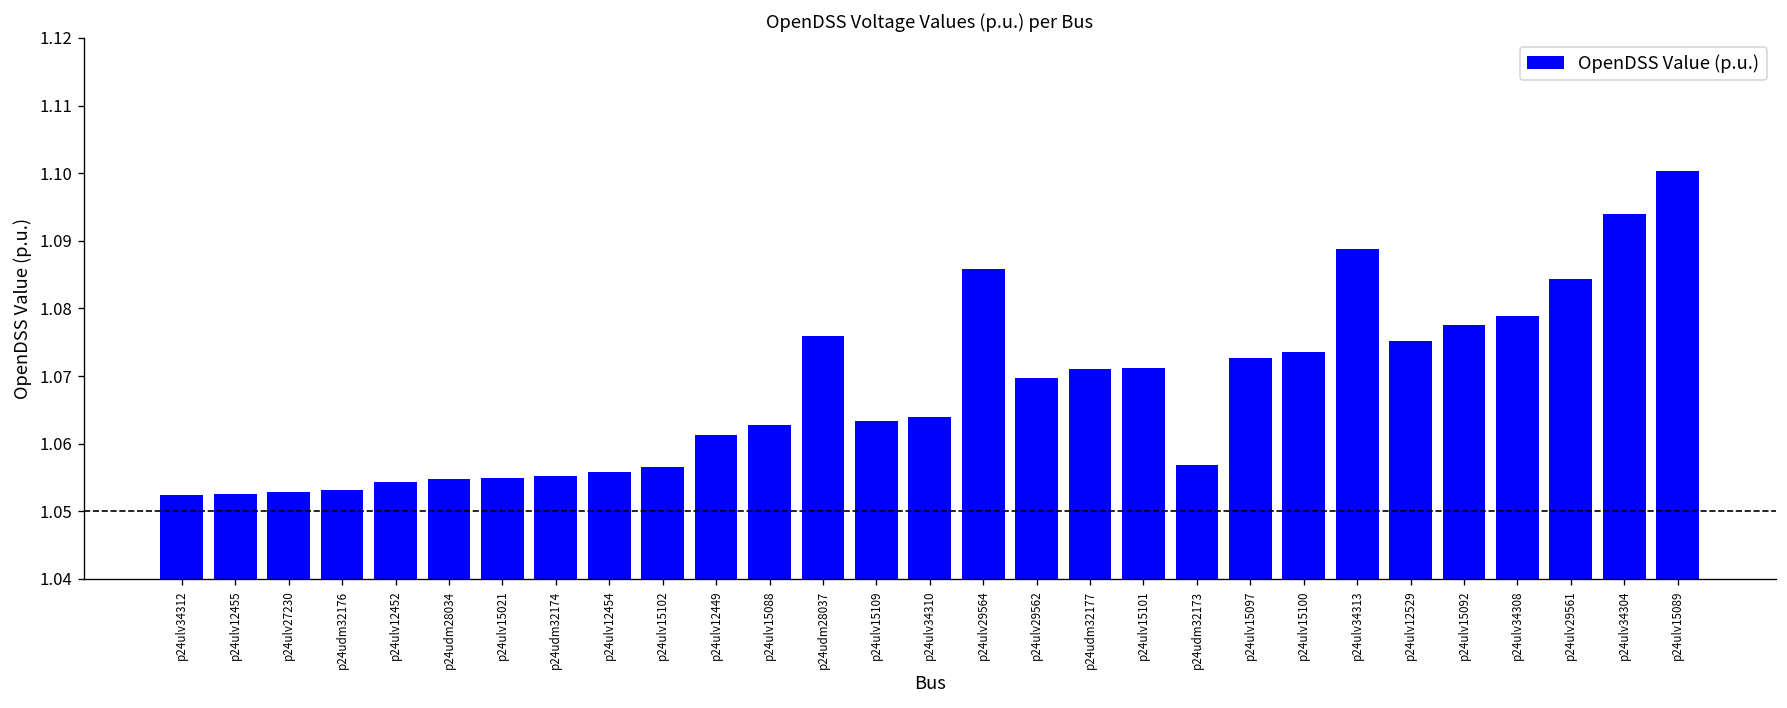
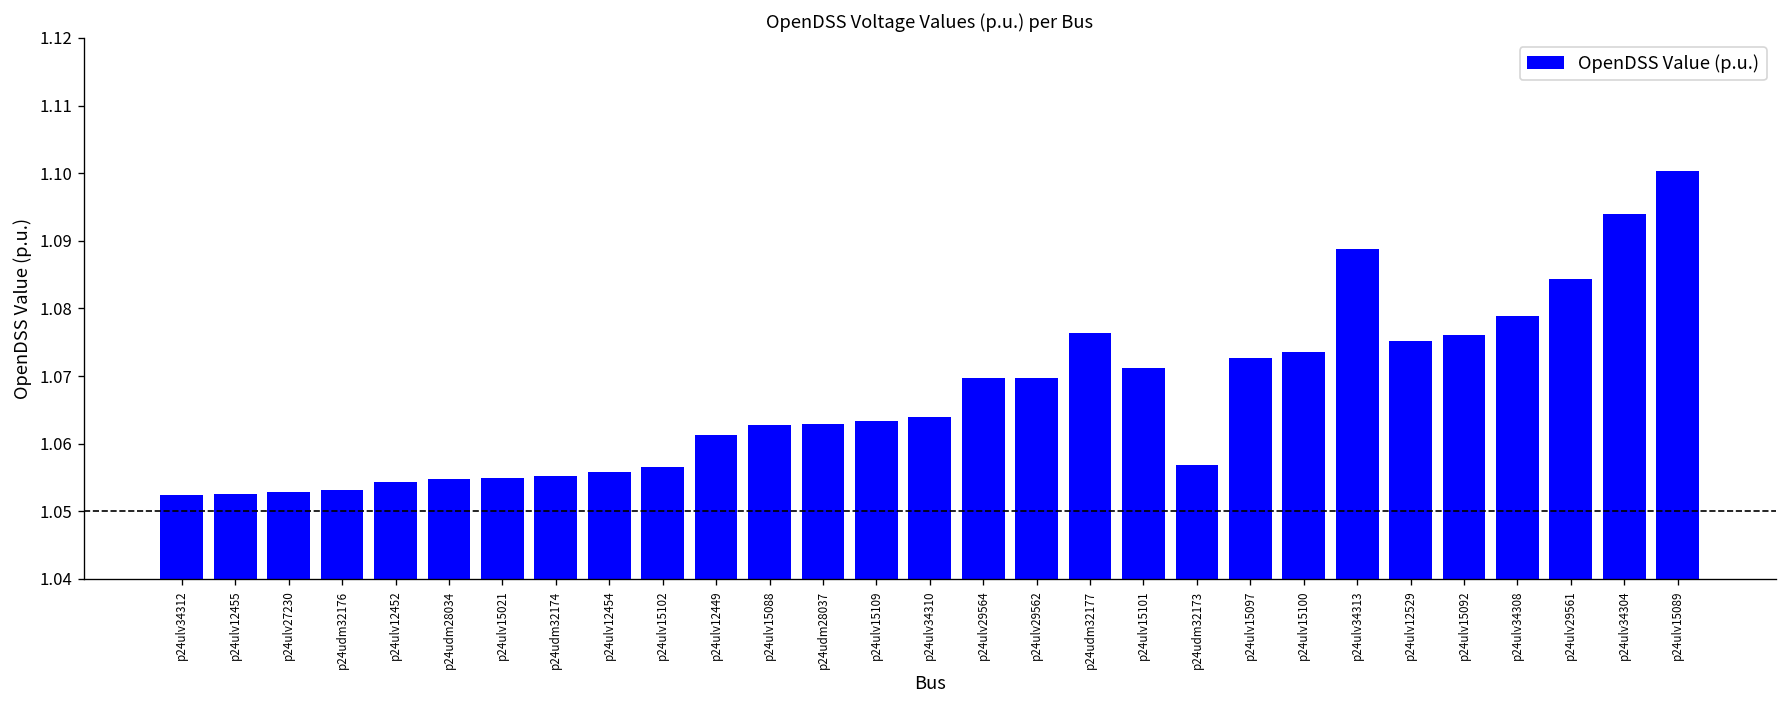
p24udm28037: 1.076 -> 1.063
p24ulv29564: 1.086 -> 1.070
p24udm32177: 1.071 -> 1.076
p24ulv15092: 1.078 -> 1.076
